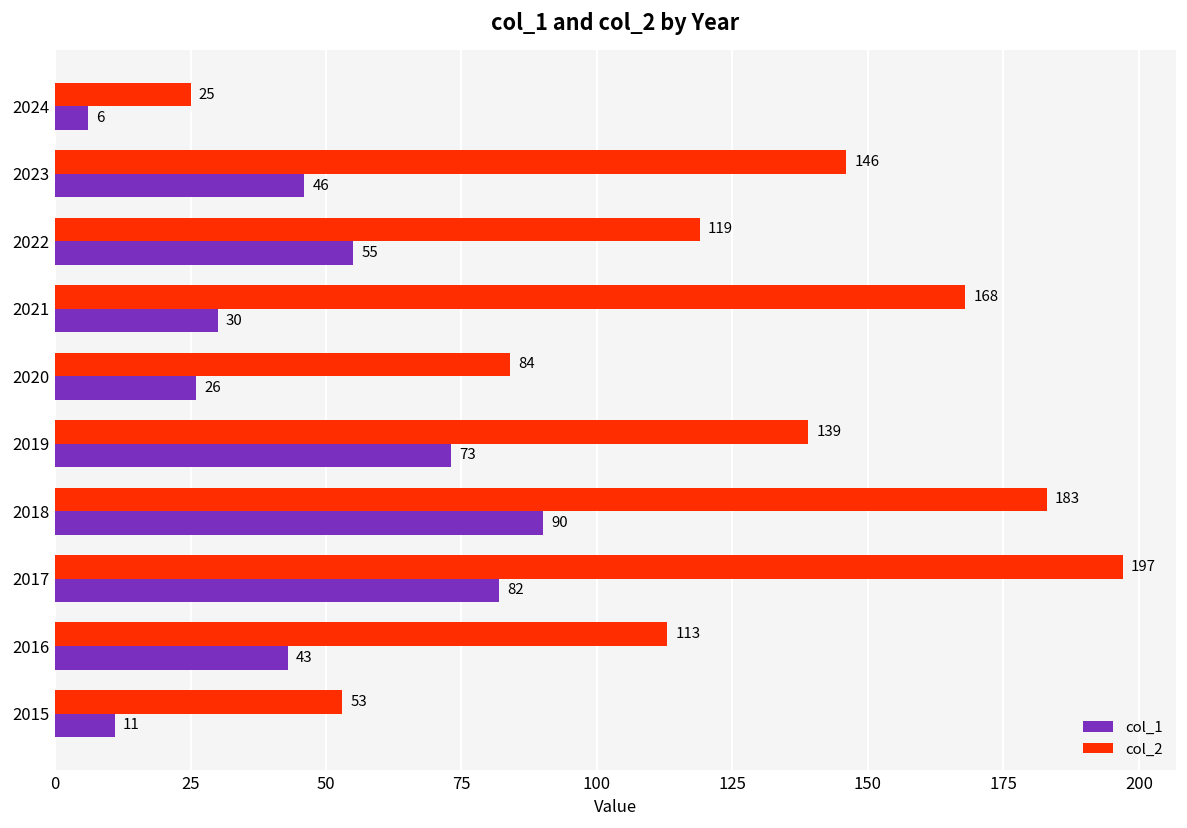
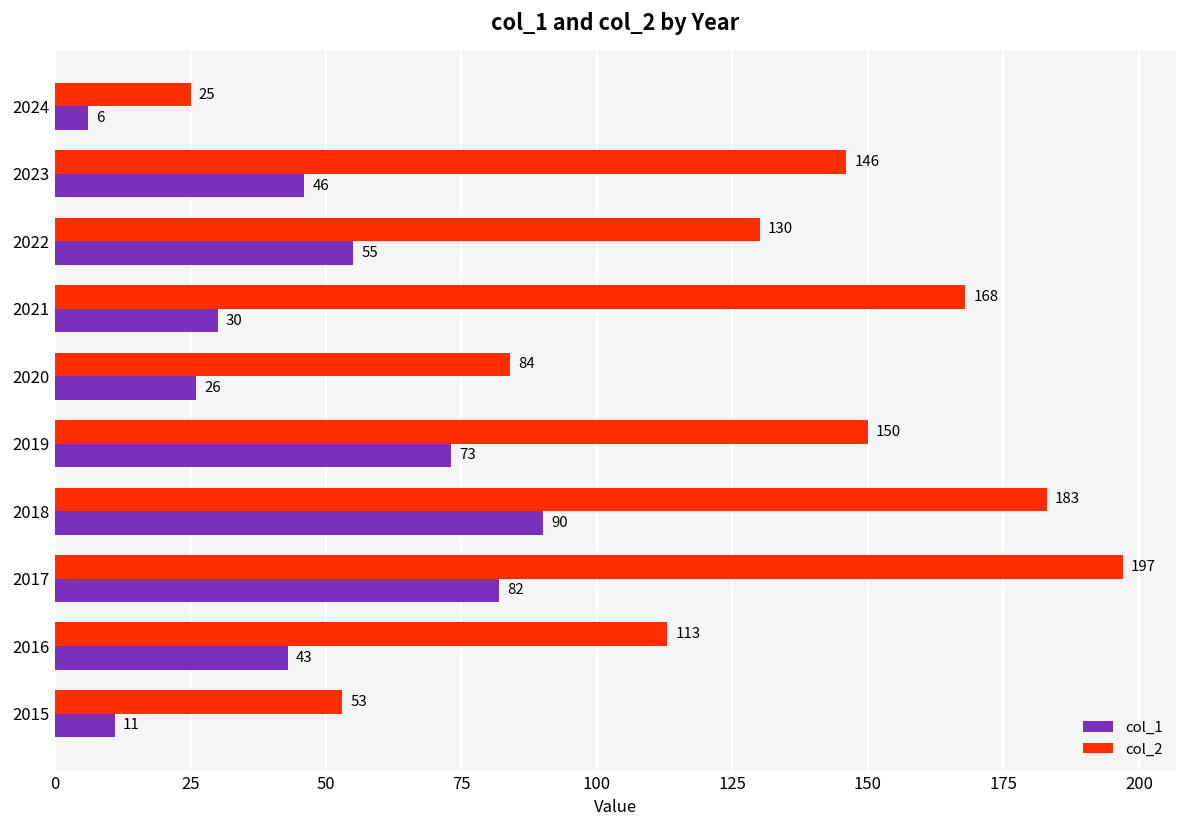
col_2, 2022: 119 -> 130
col_2, 2019: 139 -> 150
